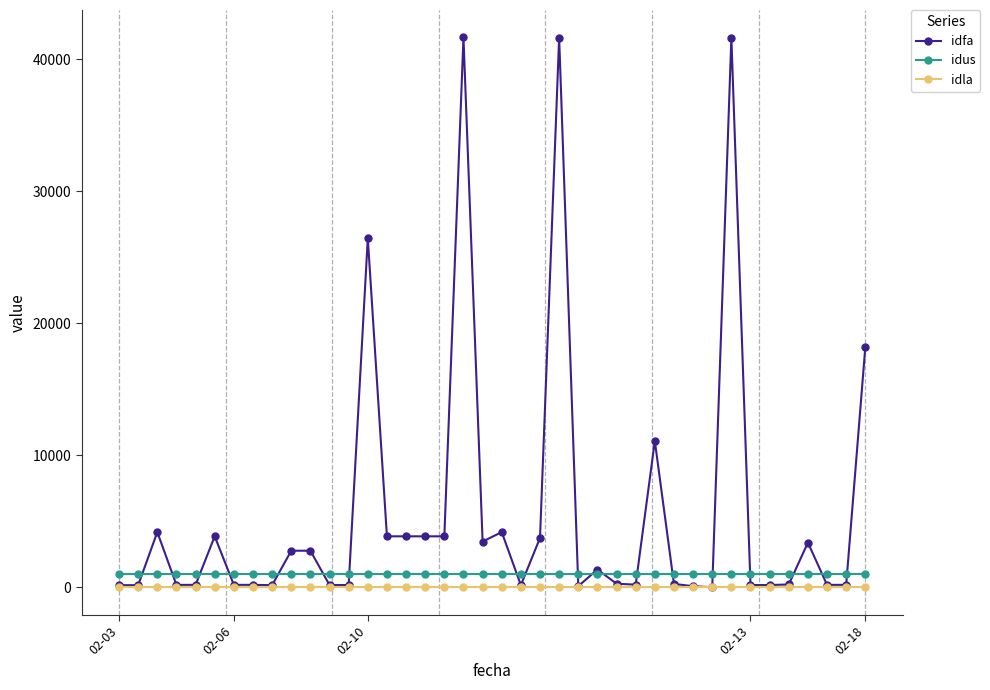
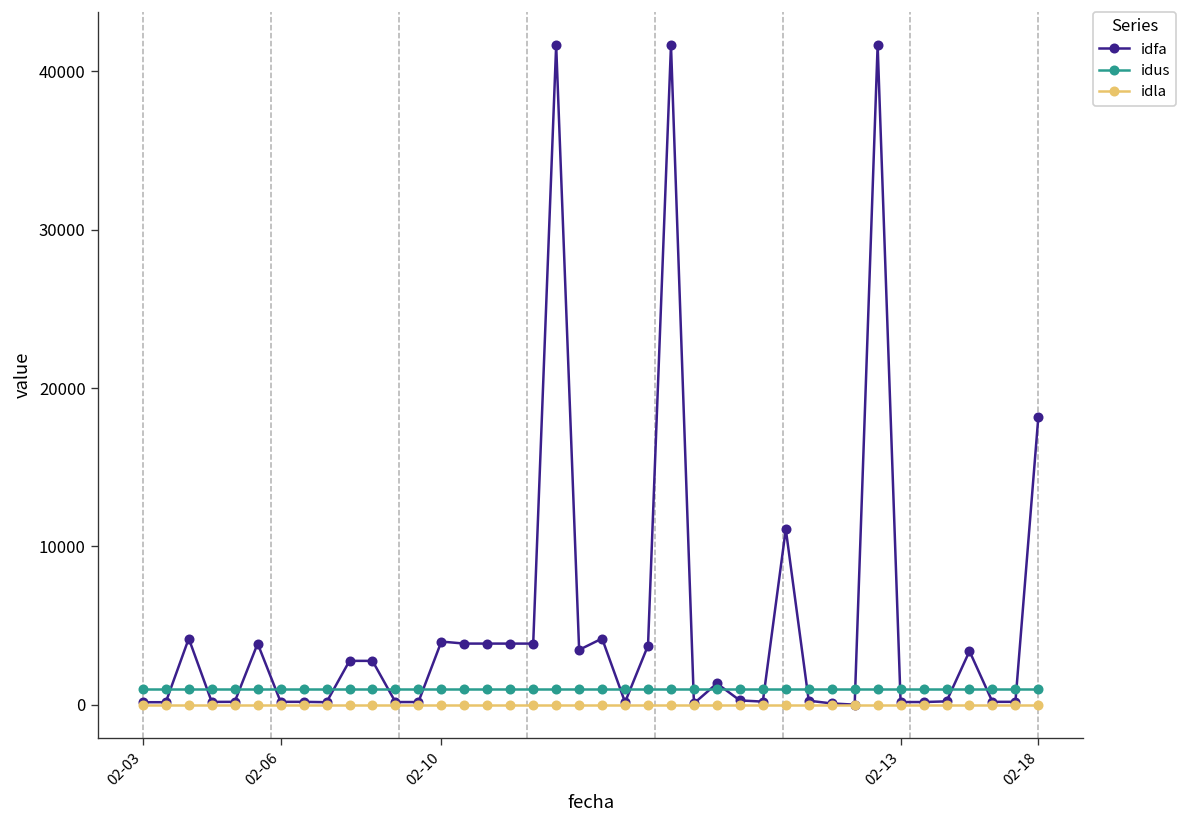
idfa, 02-10: 26500 -> 4000
